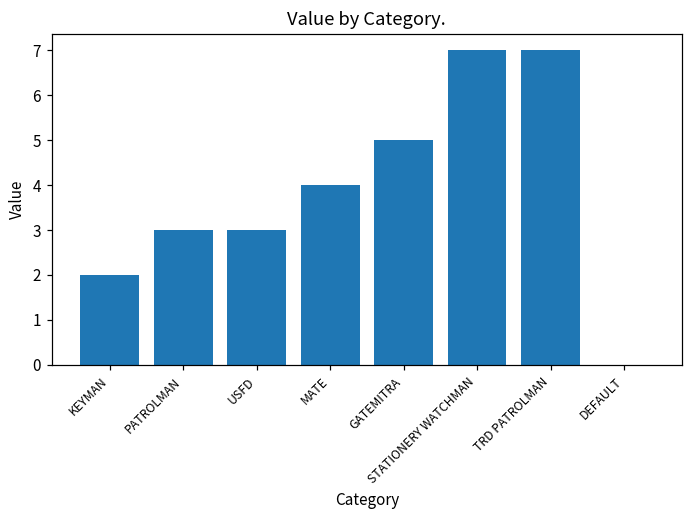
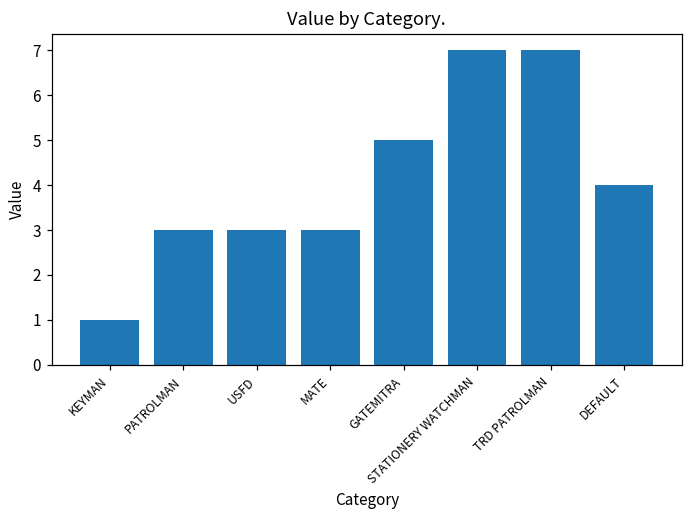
KEYMAN: 2 -> 1
MATE: 4 -> 3
DEFAULT: 0 -> 4
